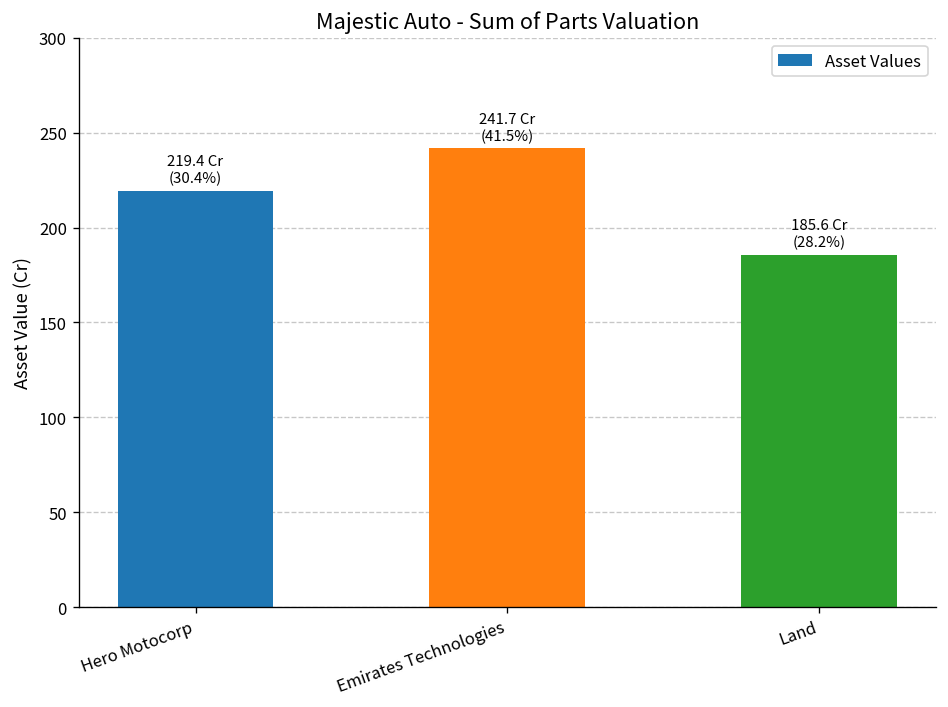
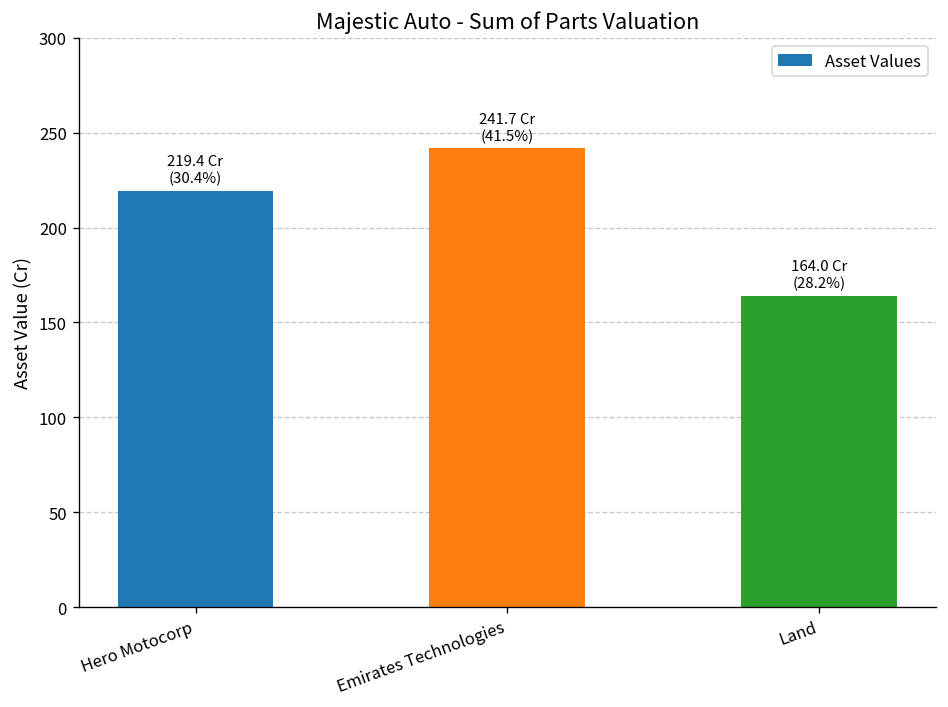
Land: 185.6 -> 164.0
